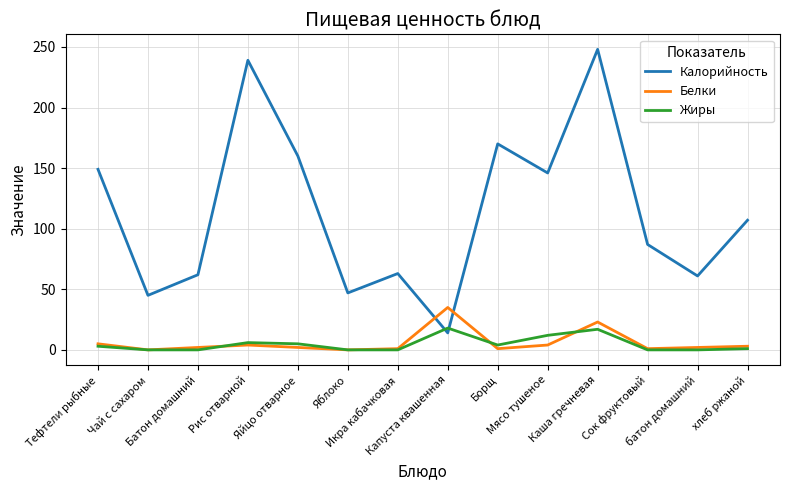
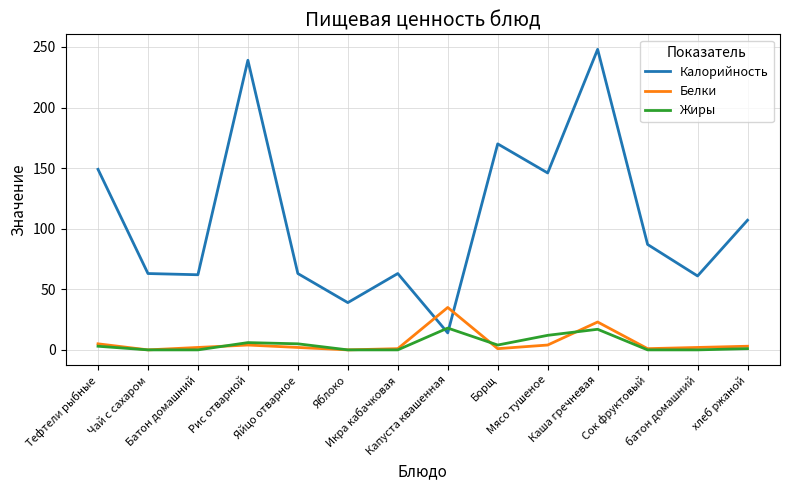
Калорийность, Чай с сахаром: 45 -> 63
Калорийность, Яйцо отварное: 160 -> 63
Калорийность, Яблоко: 47 -> 39
